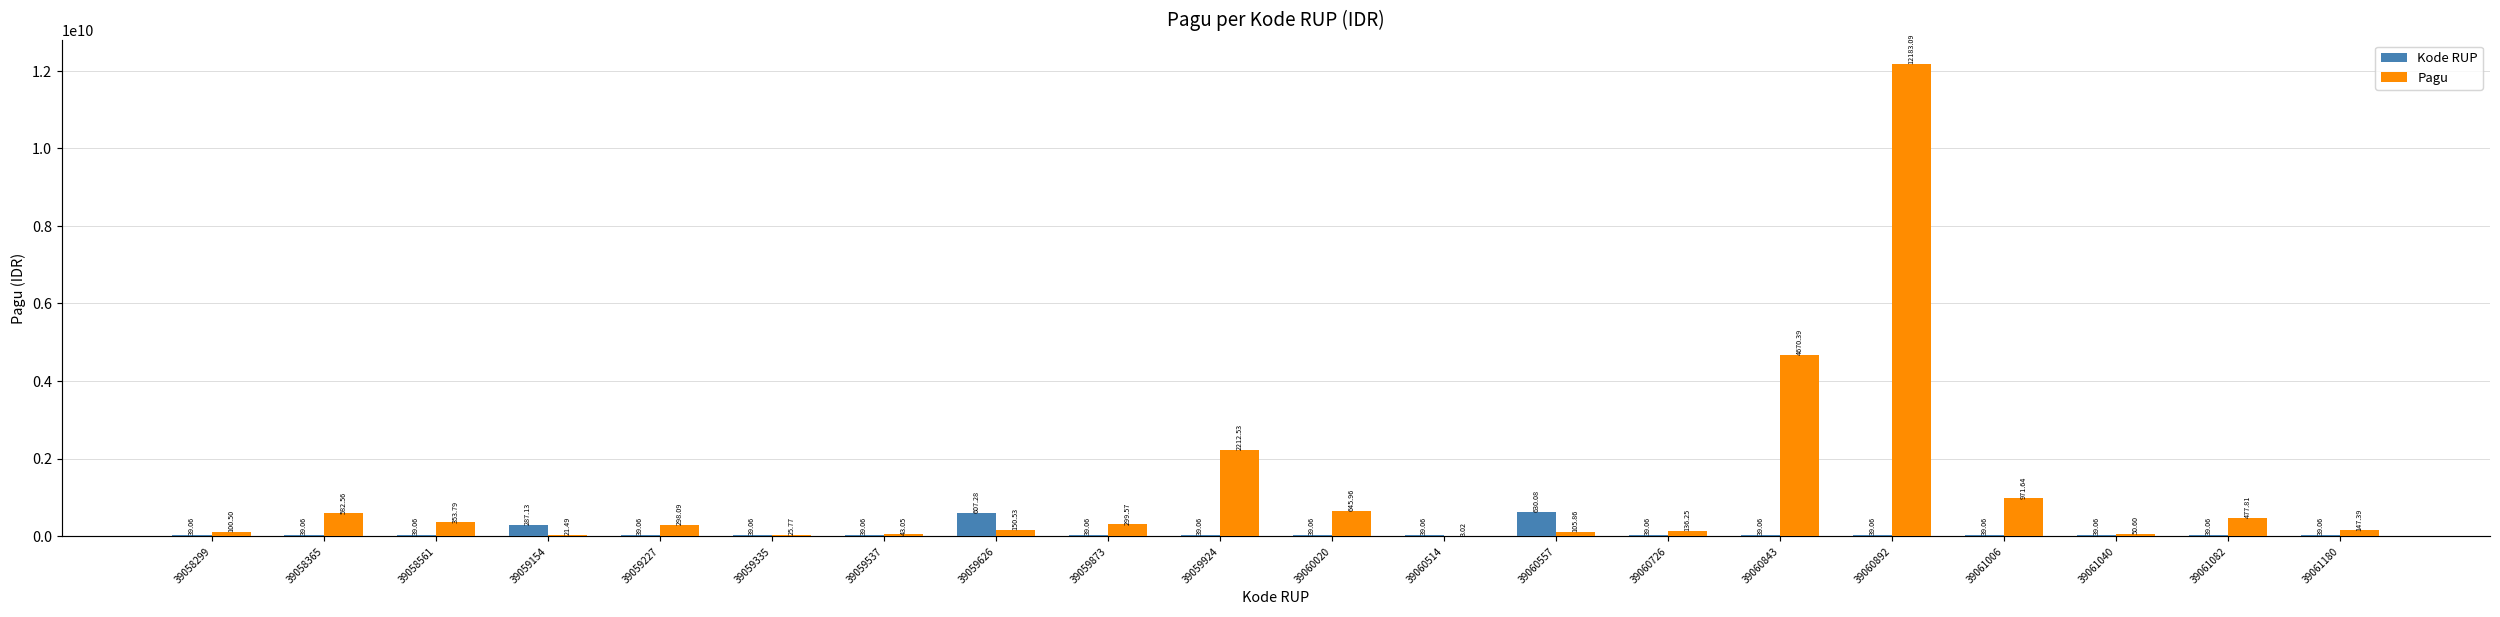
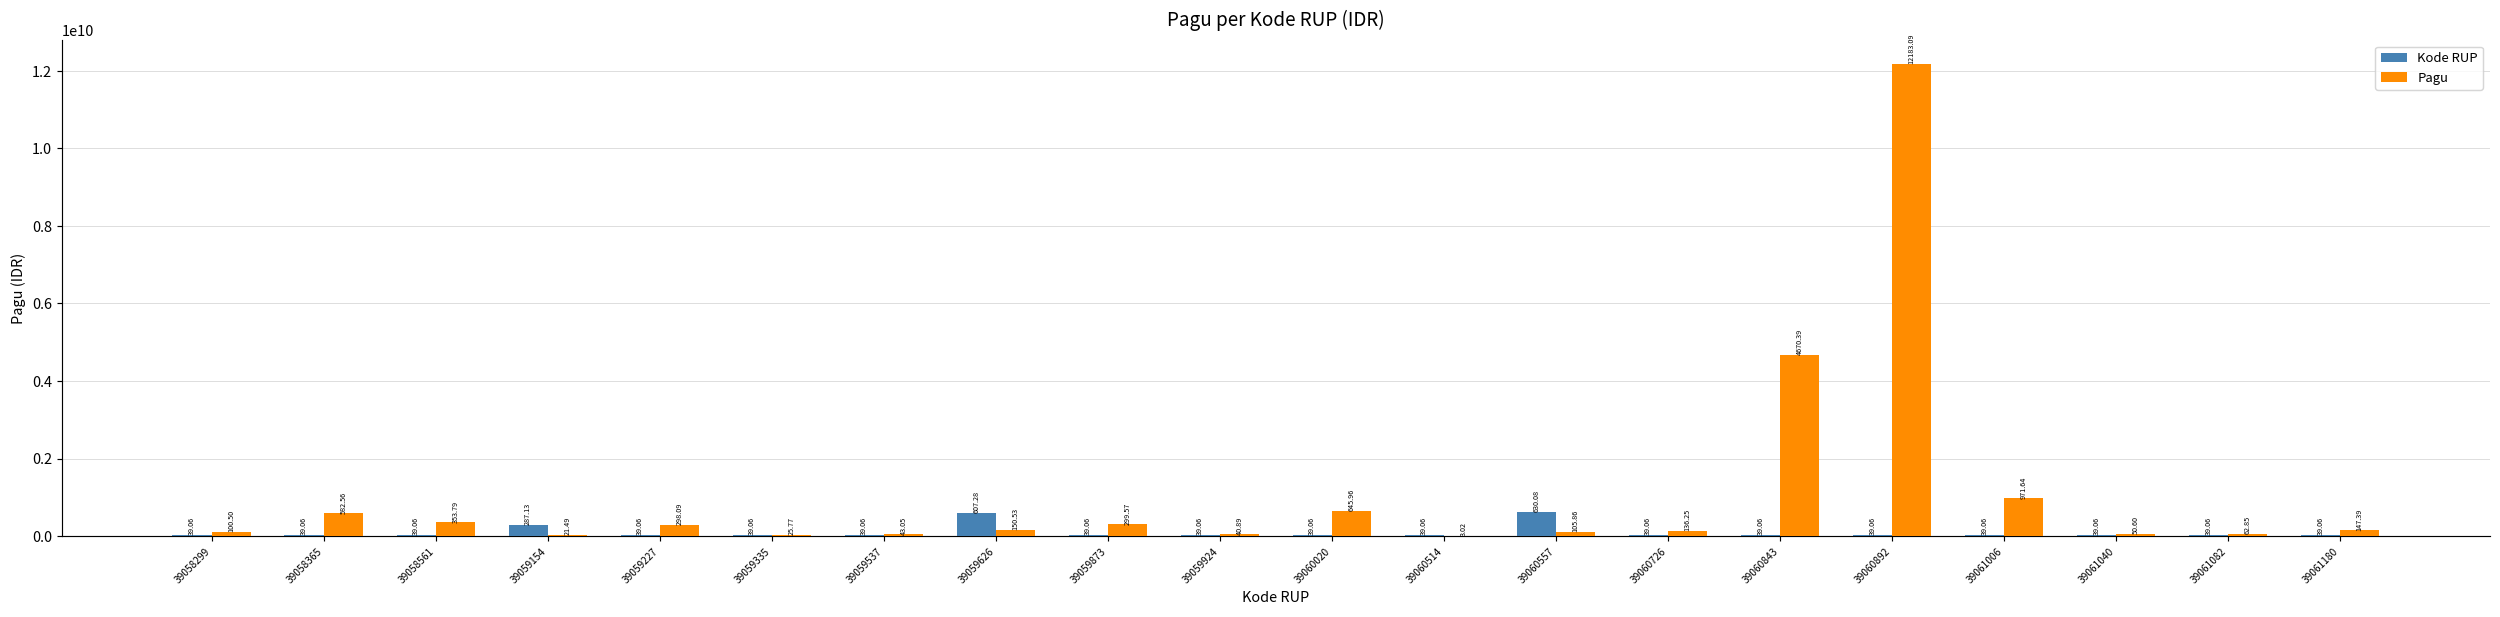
Pagu, 39059924: 2212.53 -> 40.89
Pagu, 39061082: 477.81 -> 62.85
